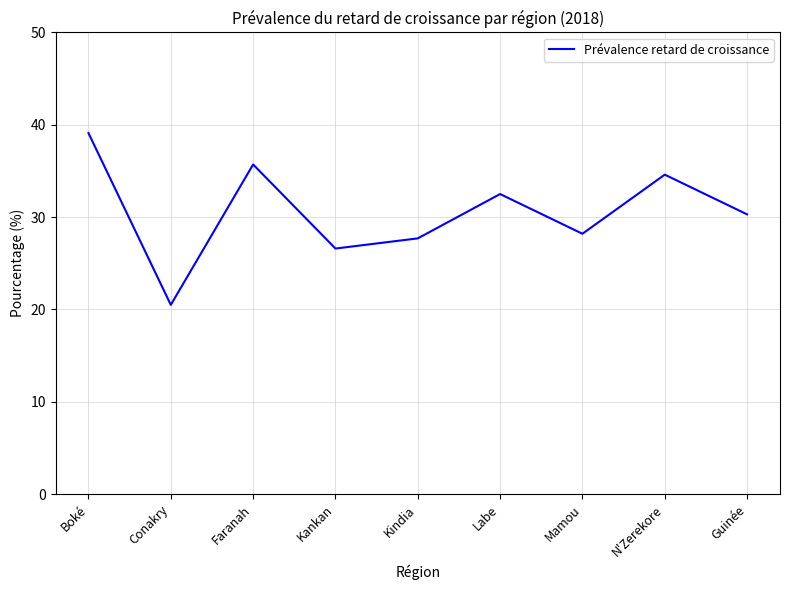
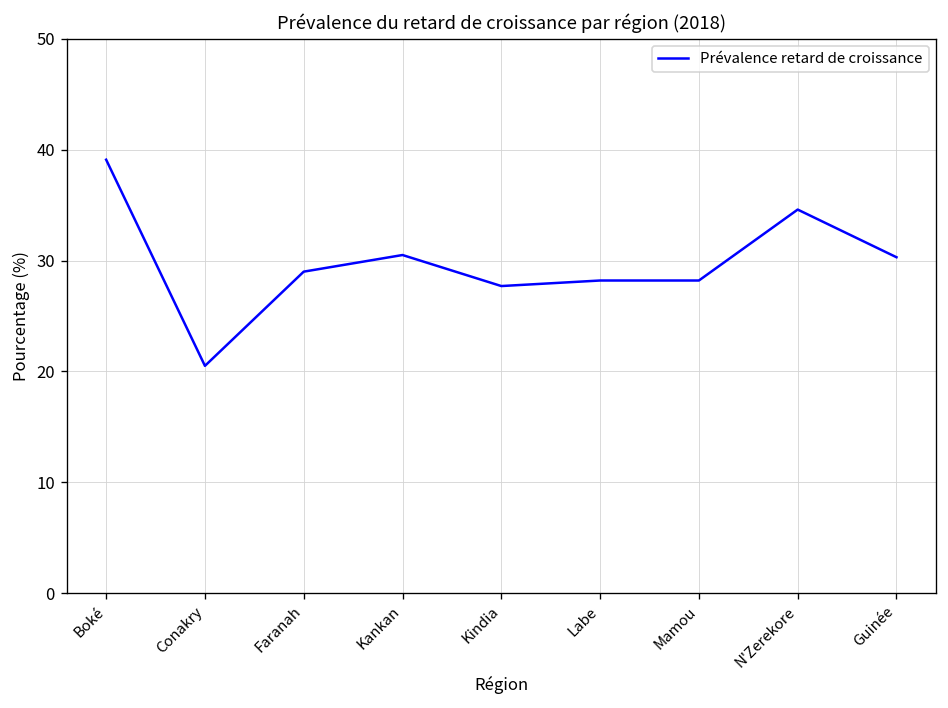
Faranah: 36 -> 29
Kankan: 27 -> 31
Labe: 33 -> 28
